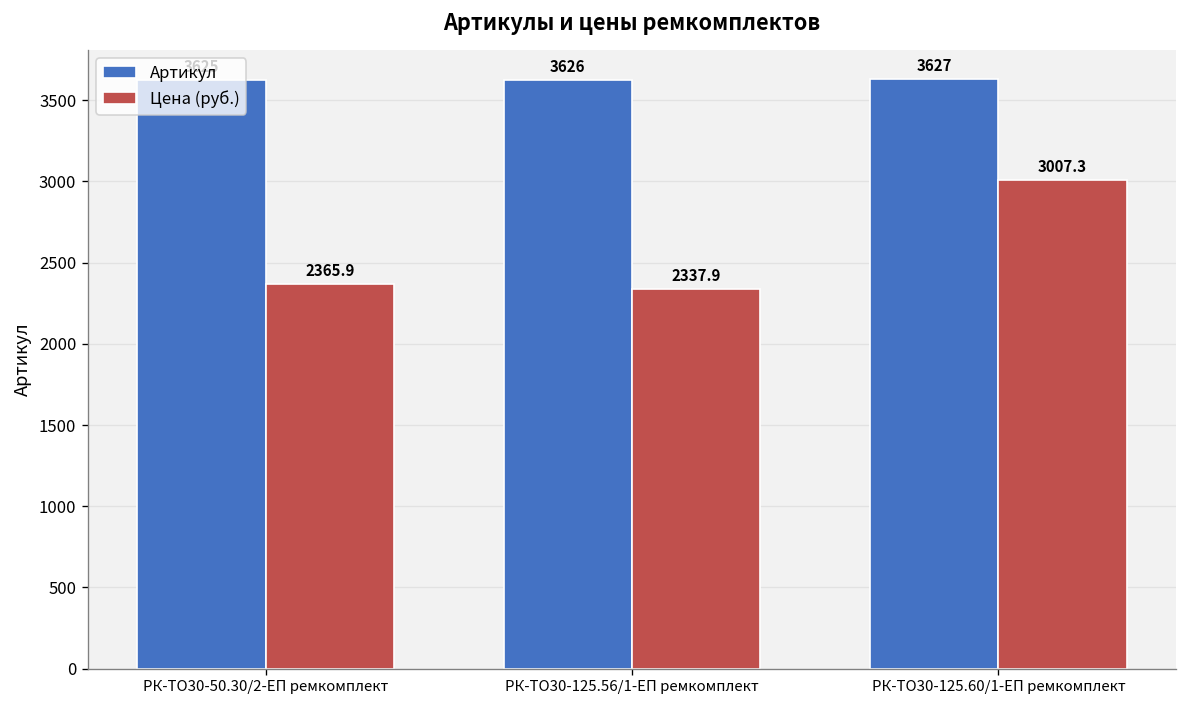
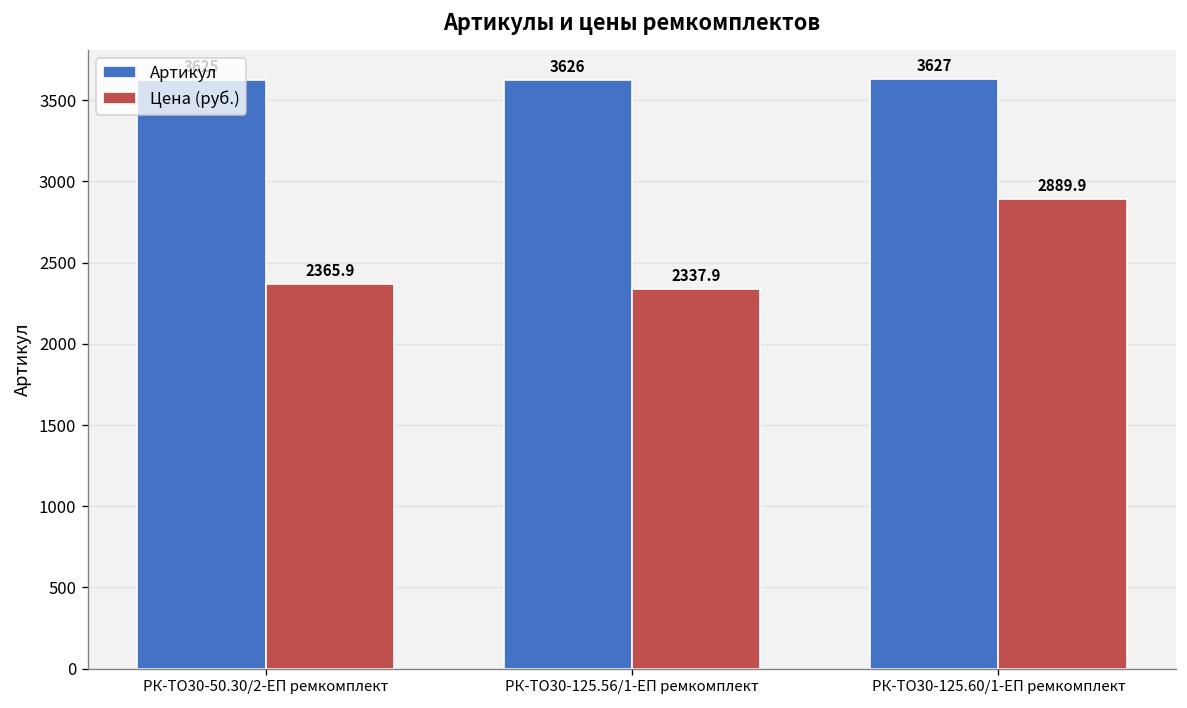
Цена (руб.), РК-ТО30-125.60/1-ЕП ремкомплект: 3007.3 -> 2889.9
